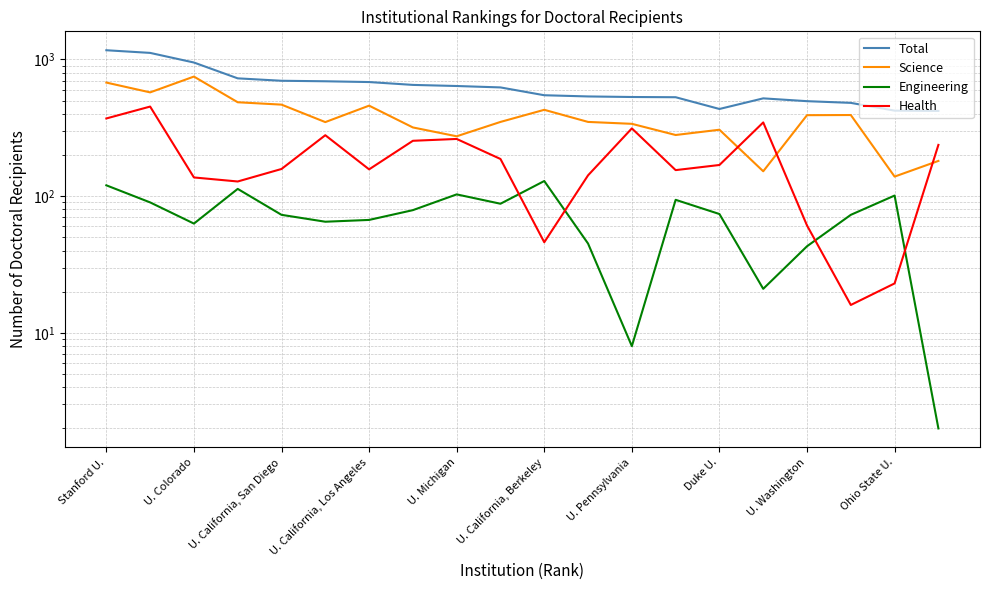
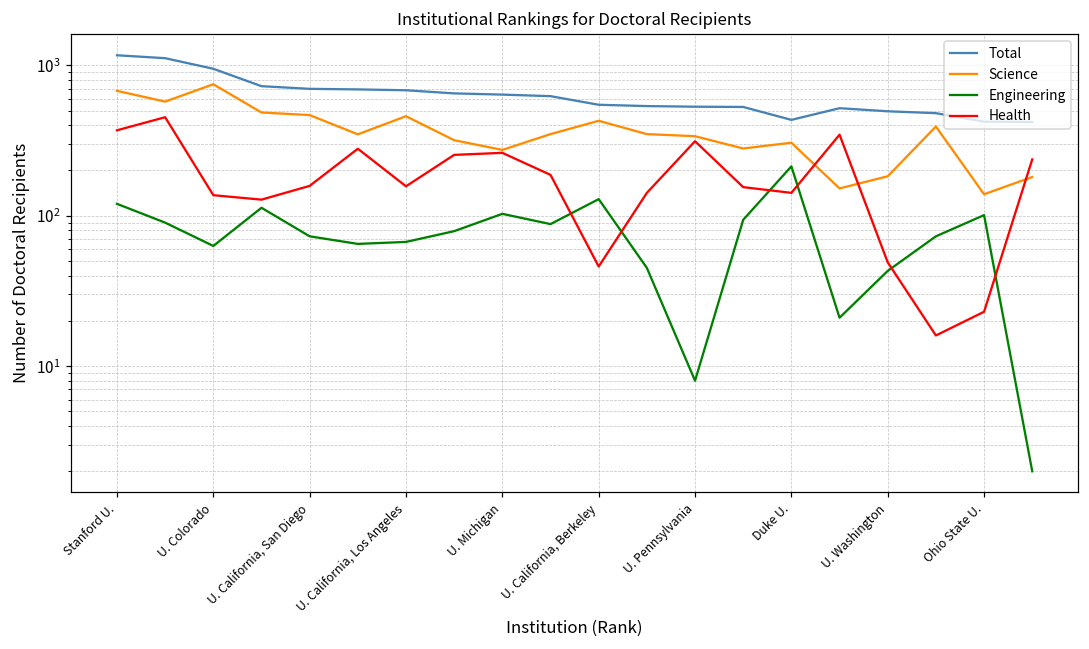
Engineering, Duke U.: 70 -> 210
Health, Duke U.: 170 -> 140
Science, U. Washington: 390 -> 180
Health, U. Washington: 60 -> 49
